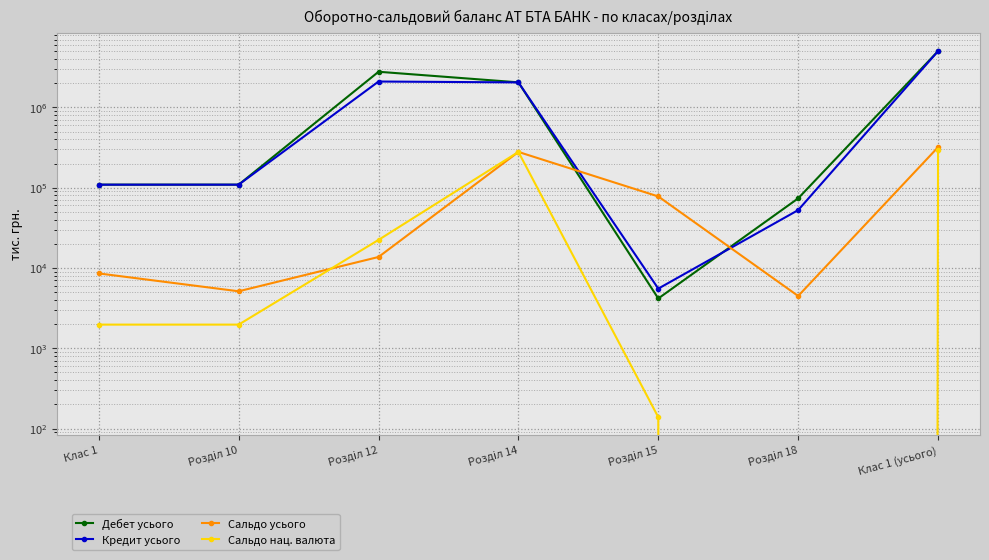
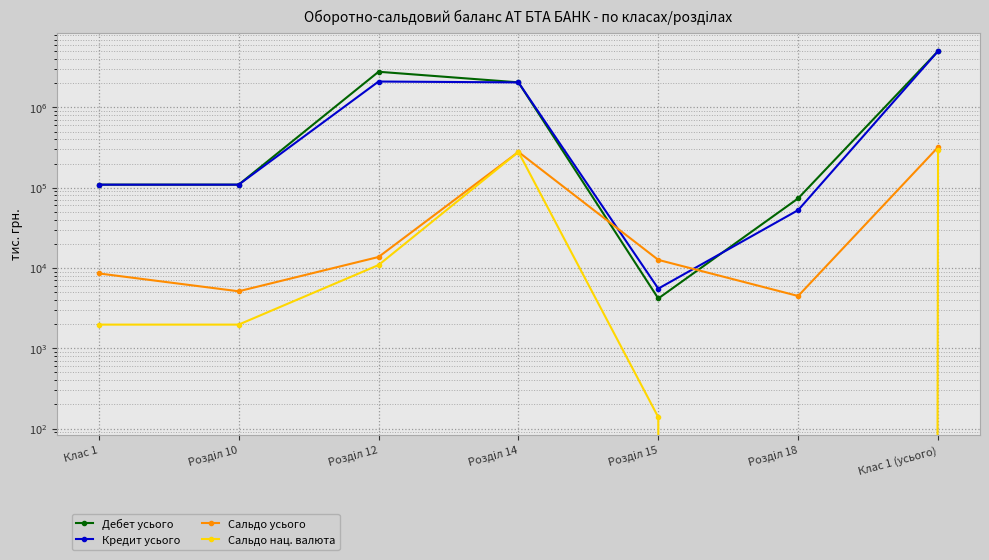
Сальдо нац. валюта, Розділ 12: 22000 -> 11000
Сальдо усього, Розділ 15: 80000 -> 13000
